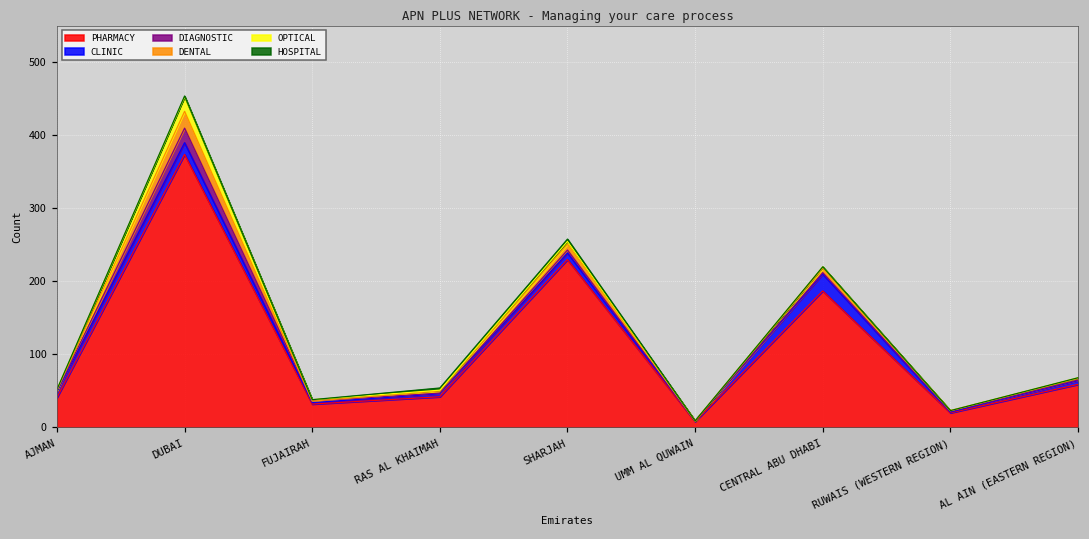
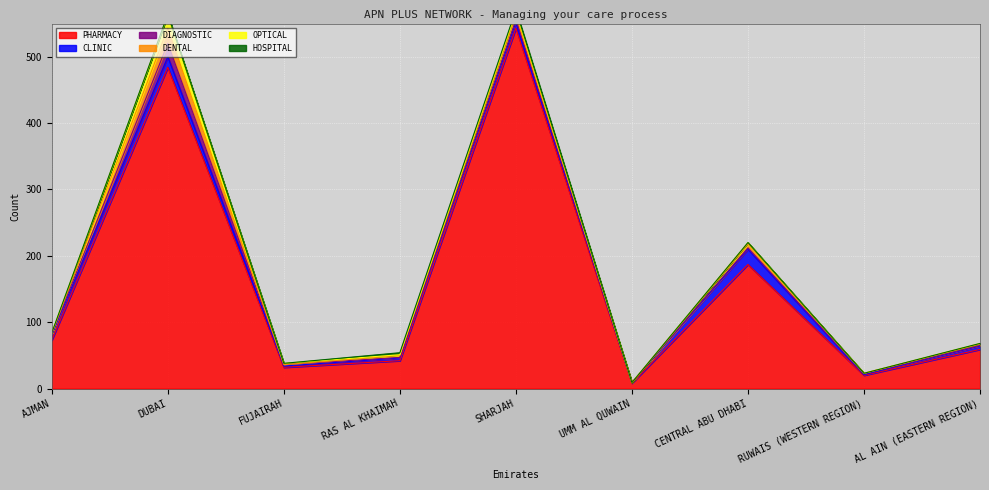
PHARMACY, AJMAN: 40 -> 70
PHARMACY, DUBAI: 370 -> 480
PHARMACY, SHARJAH: 230 -> 540
